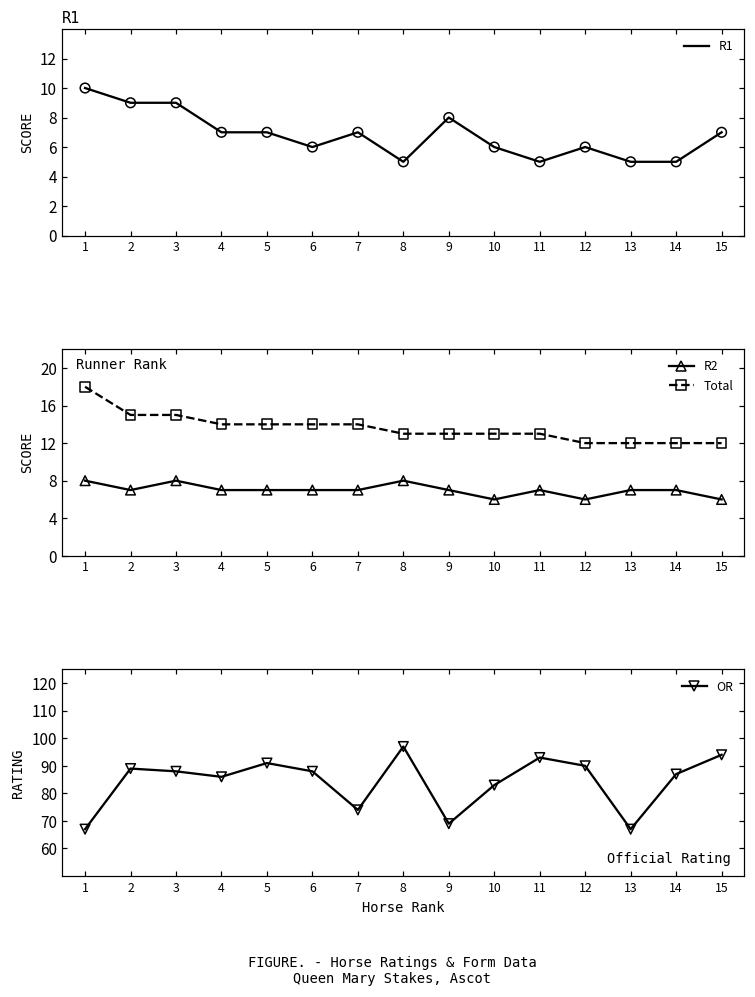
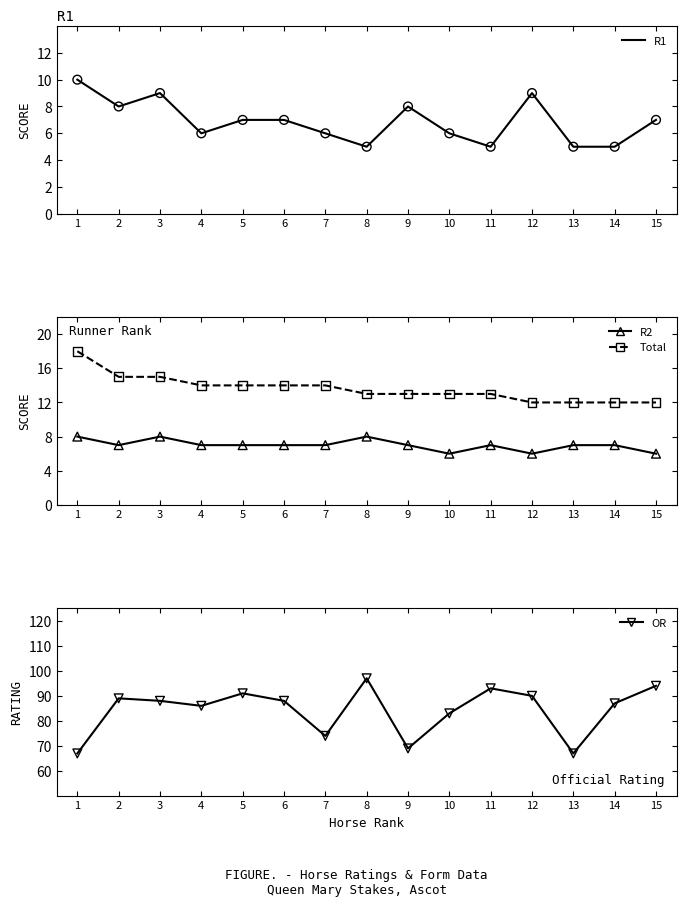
R1, 2: 9 -> 8
R1, 4: 7 -> 6
R1, 6: 6 -> 7
R1, 7: 7 -> 6
R1, 12: 6 -> 9
